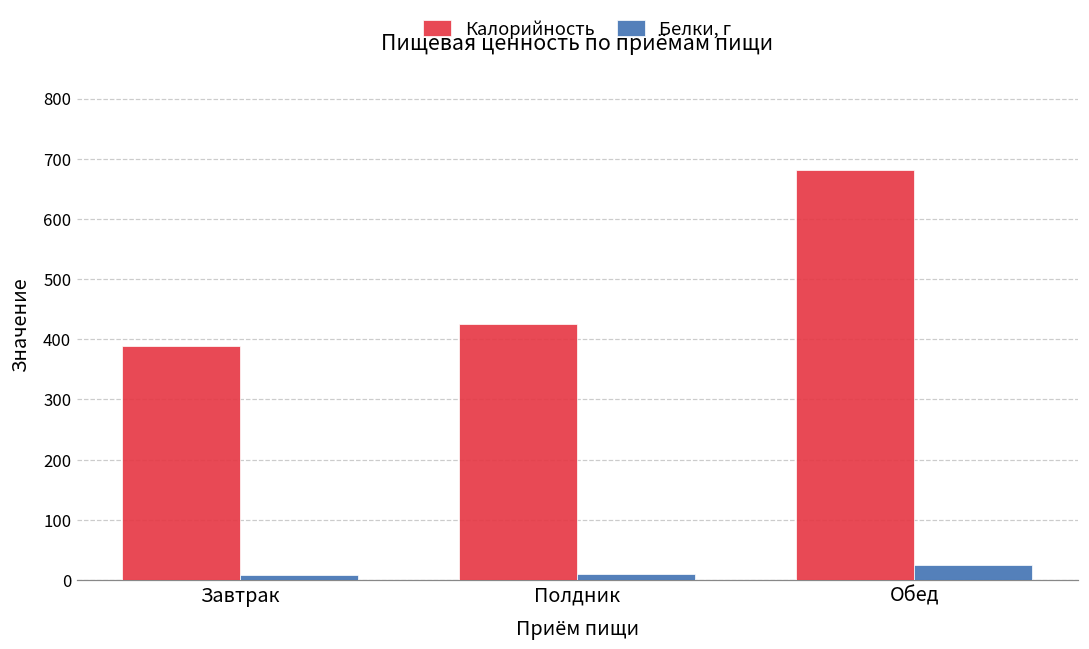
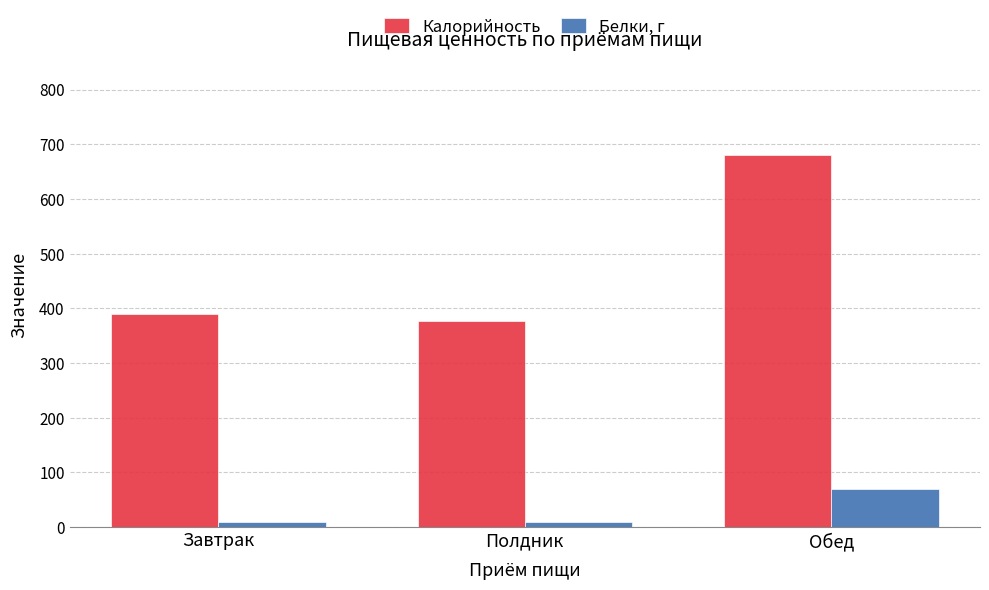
Калорийность, Полдник: 430 -> 380
Белки, г, Обед: 20 -> 70
